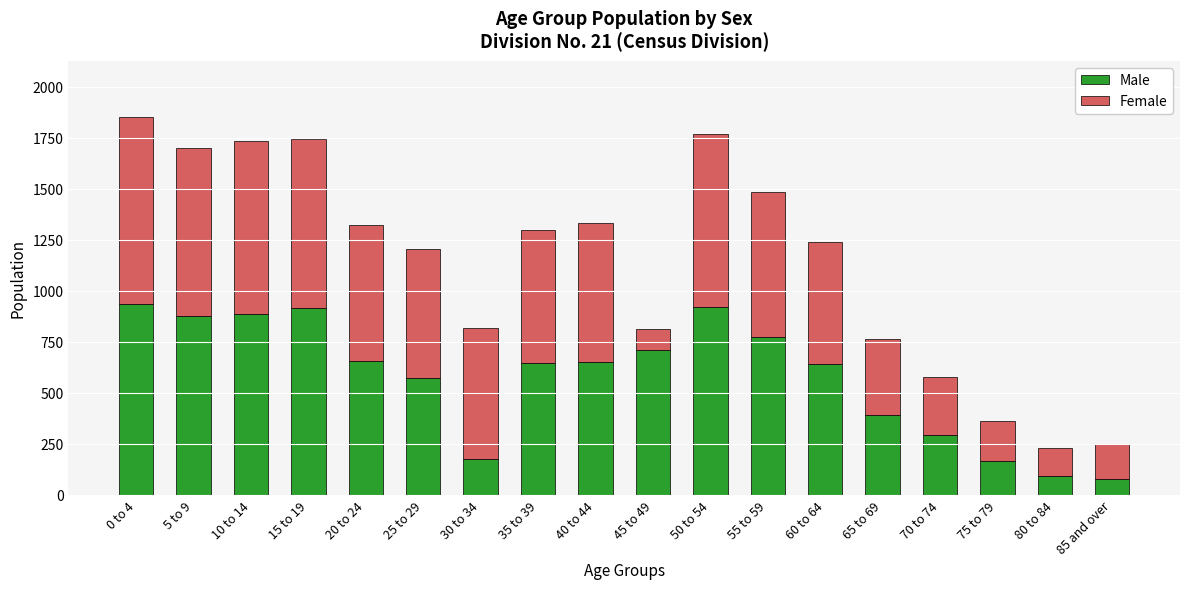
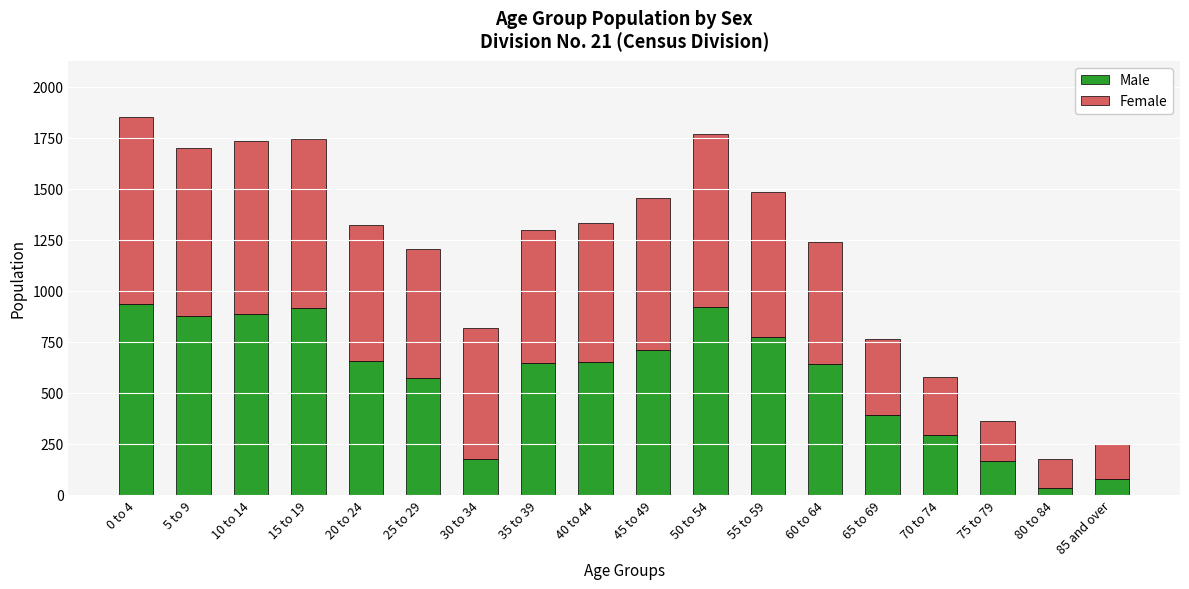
Female, 45 to 49: 100 -> 750
Male, 80 to 84: 90 -> 30
